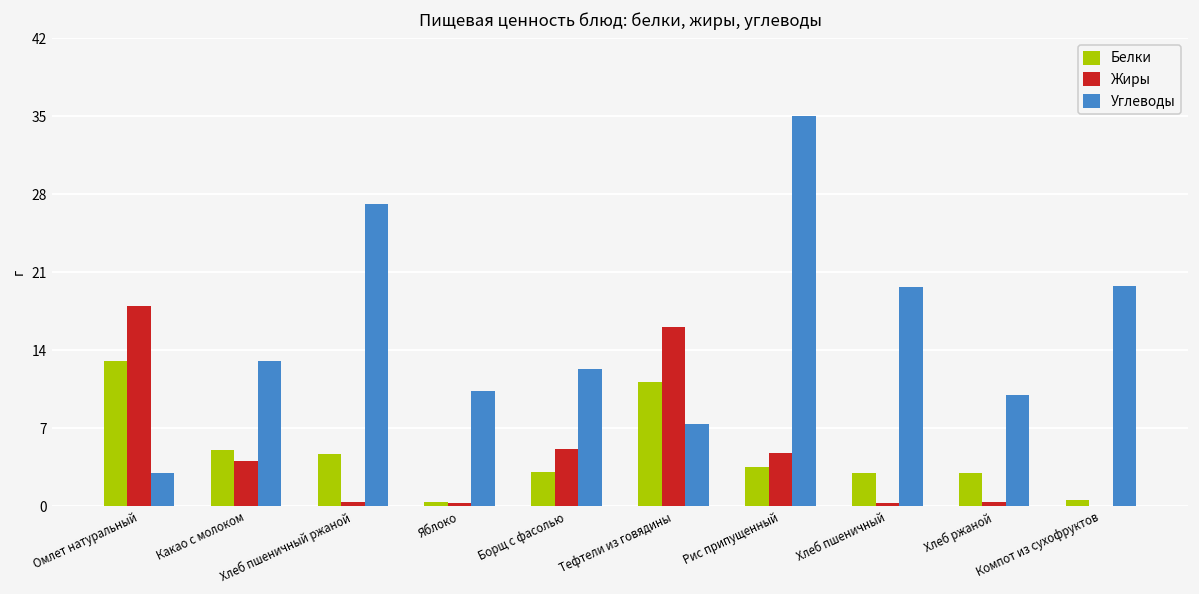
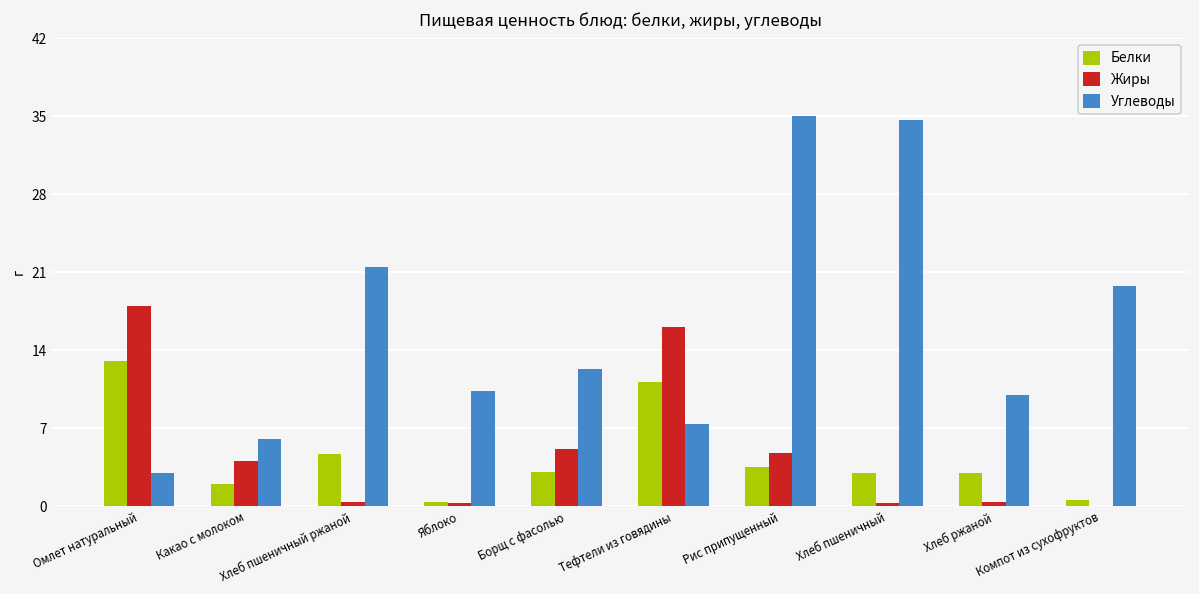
Белки, Какао с молоком: 5 -> 2
Углеводы, Какао с молоком: 13 -> 6
Углеводы, Хлеб пшеничный ржаной: 27.1 -> 21.5
Углеводы, Хлеб пшеничный: 19.7 -> 34.7
